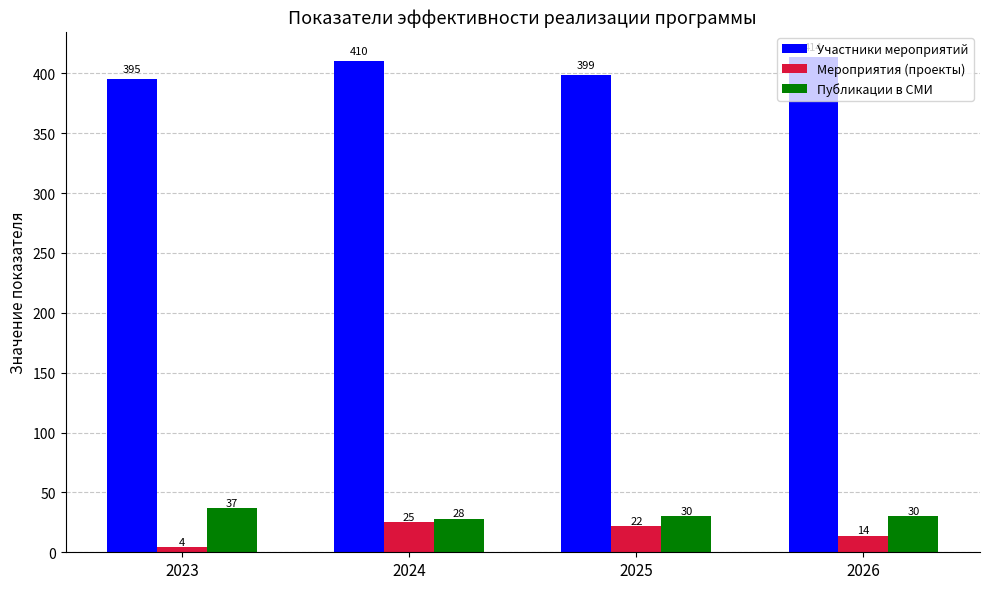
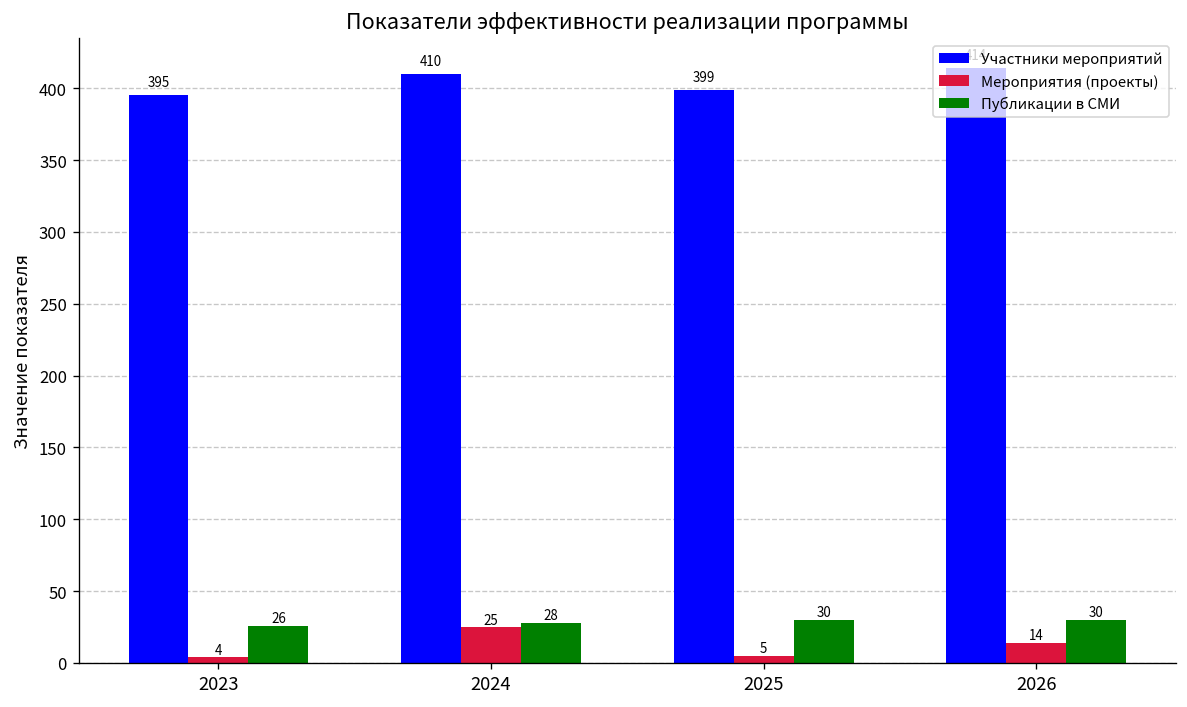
Публикации в СМИ, 2023: 37 -> 26
Мероприятия (проекты), 2025: 22 -> 5
